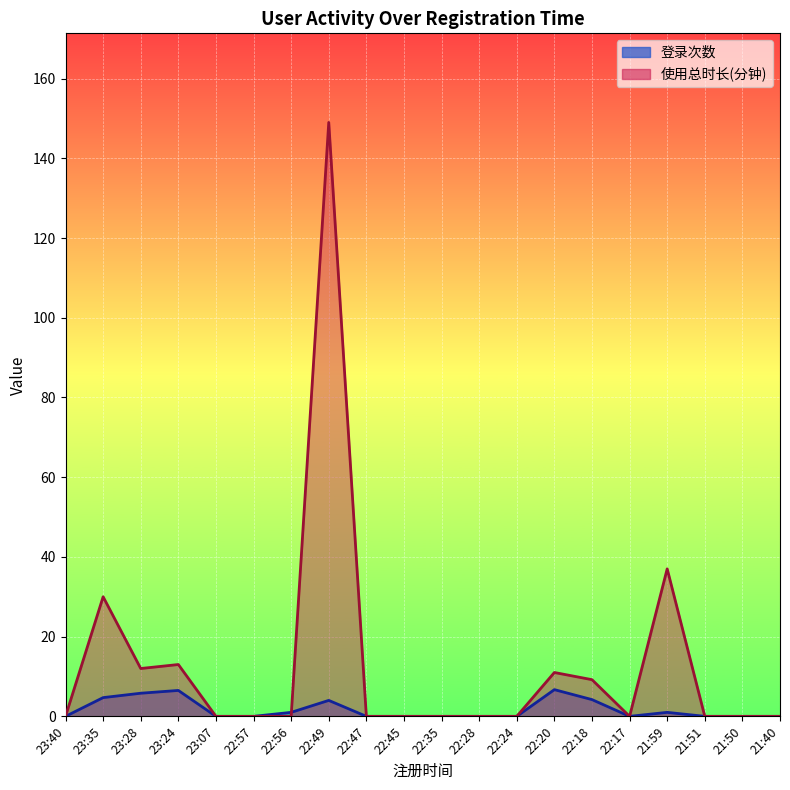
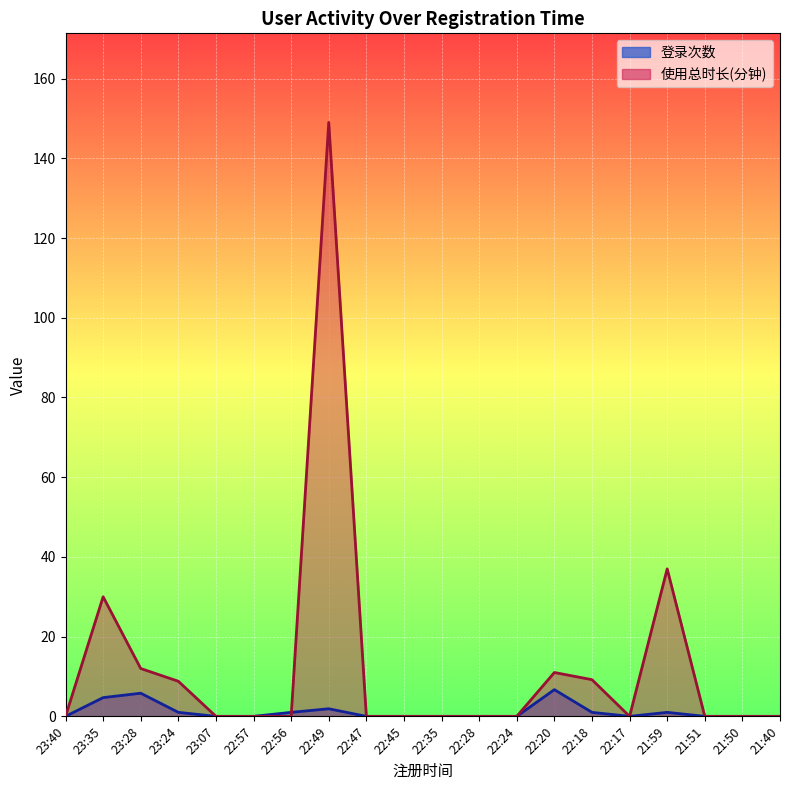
登录次数, 23:24: 7 -> 1
使用总时长(分钟), 23:24: 13 -> 9
登录次数, 22:49: 4 -> 2
登录次数, 22:18: 4 -> 1
